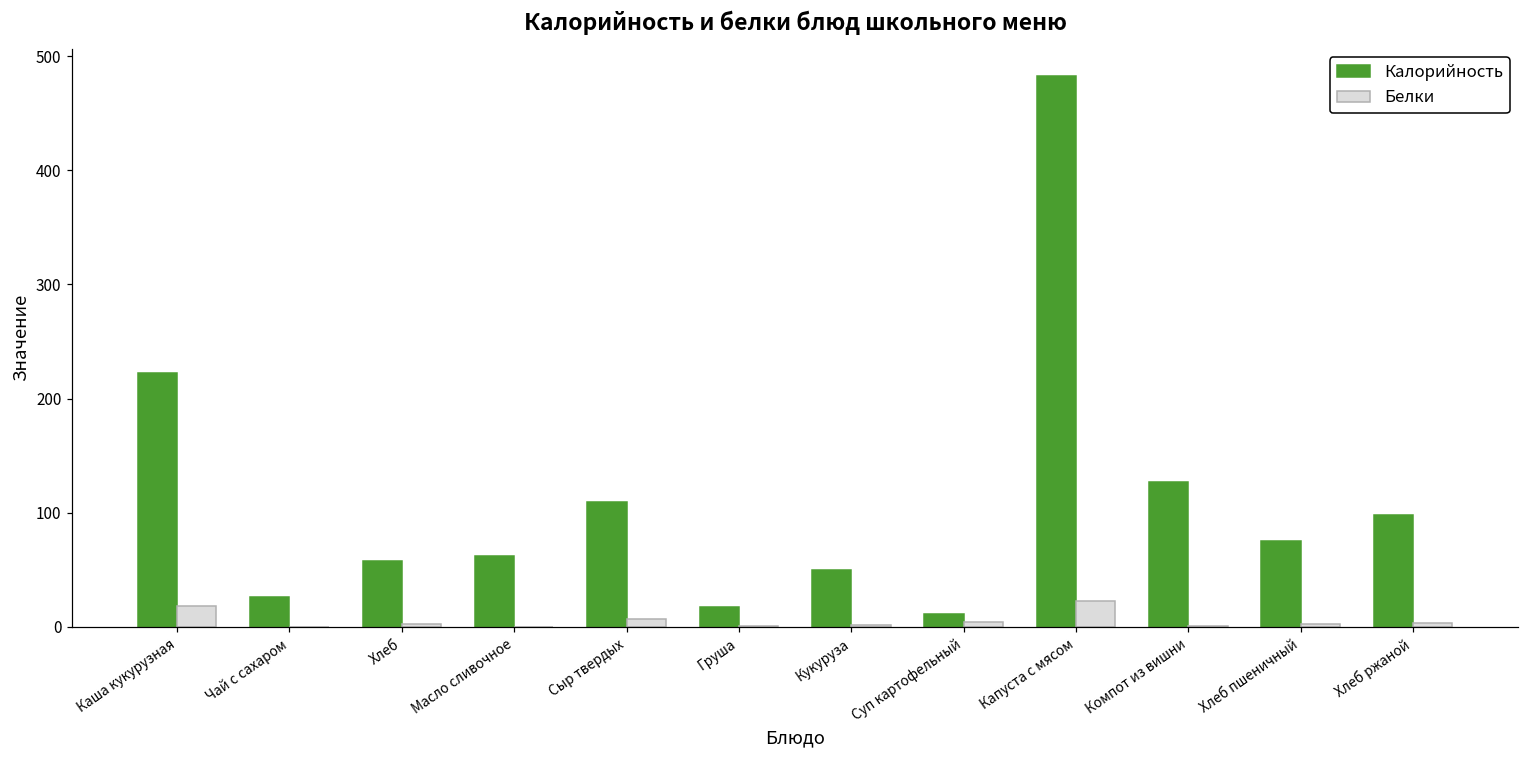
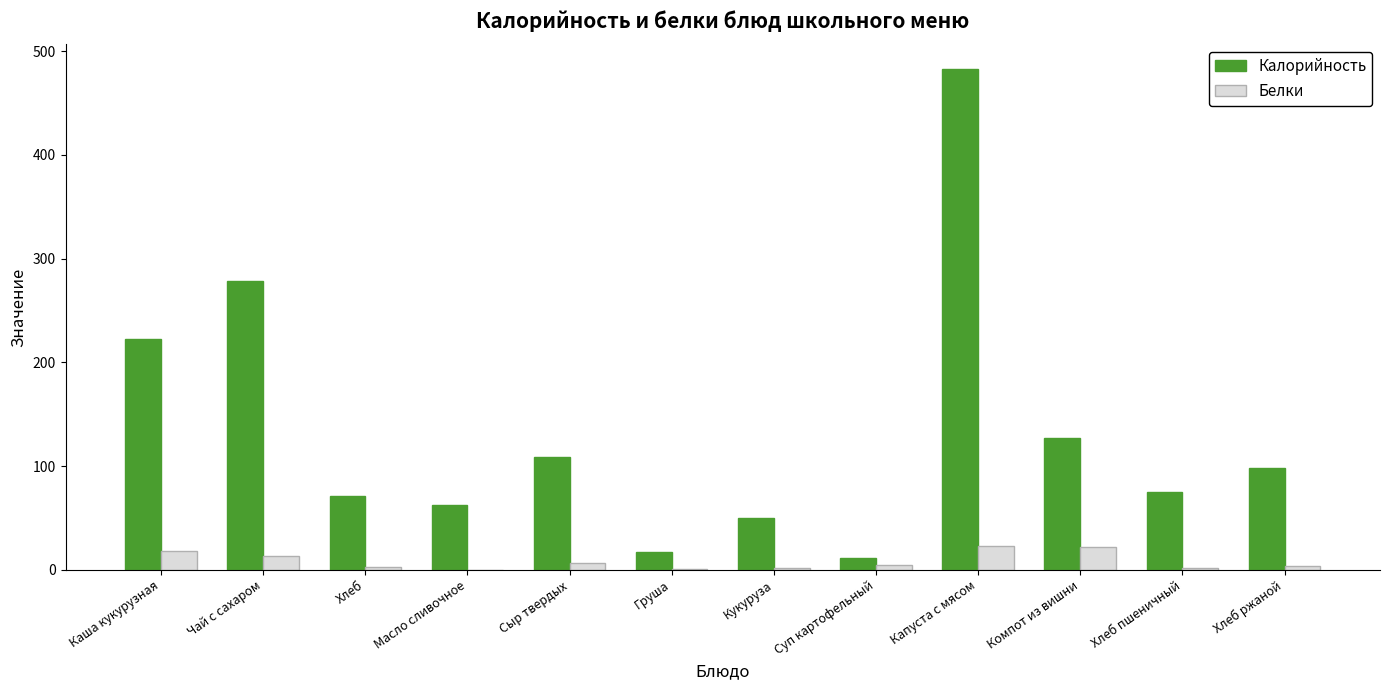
Калорийность, Чай с сахаром: 26 -> 278
Белки, Чай с сахаром: 0 -> 14
Калорийность, Хлеб: 58 -> 71
Белки, Компот из вишни: 0 -> 22
